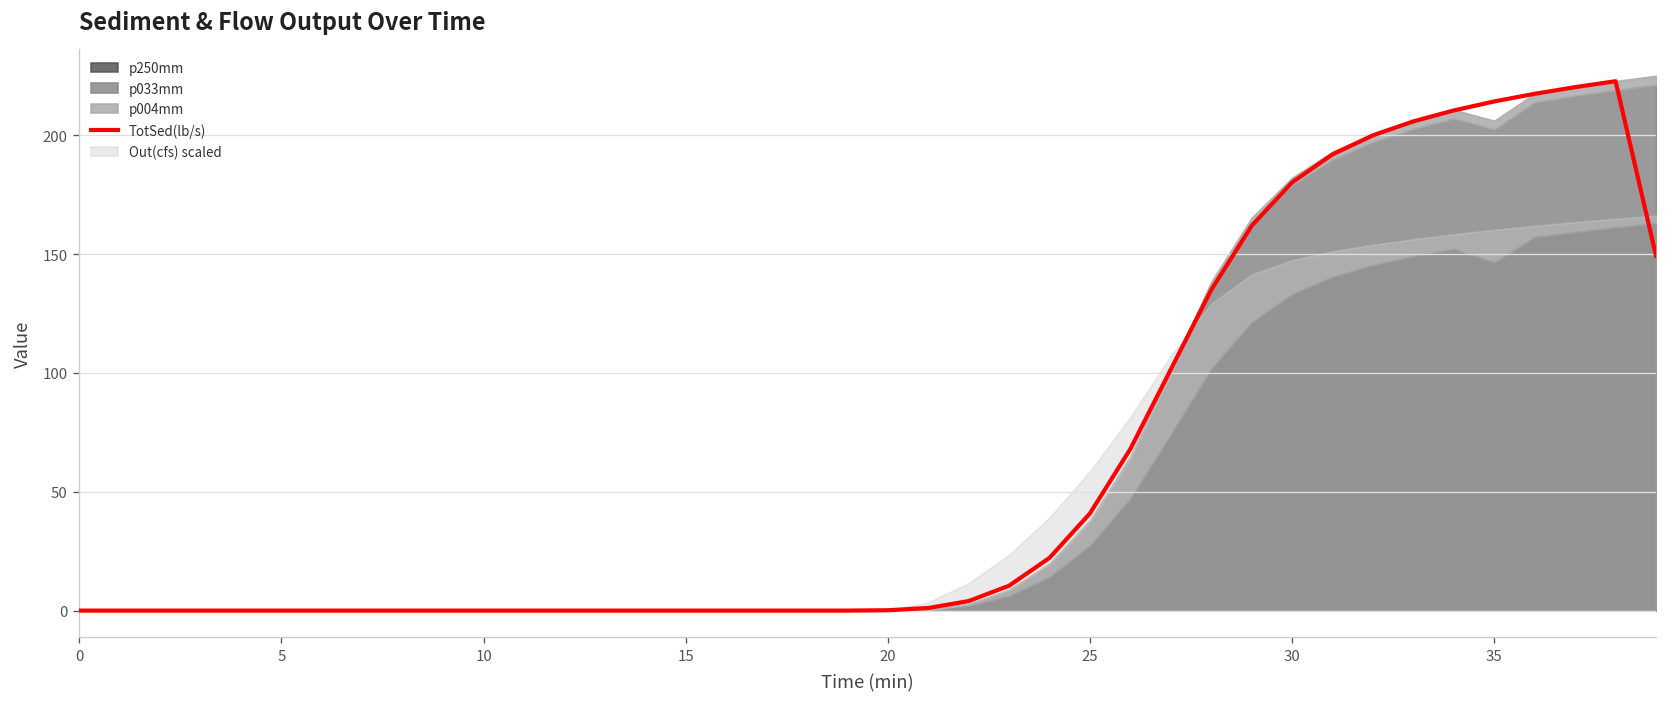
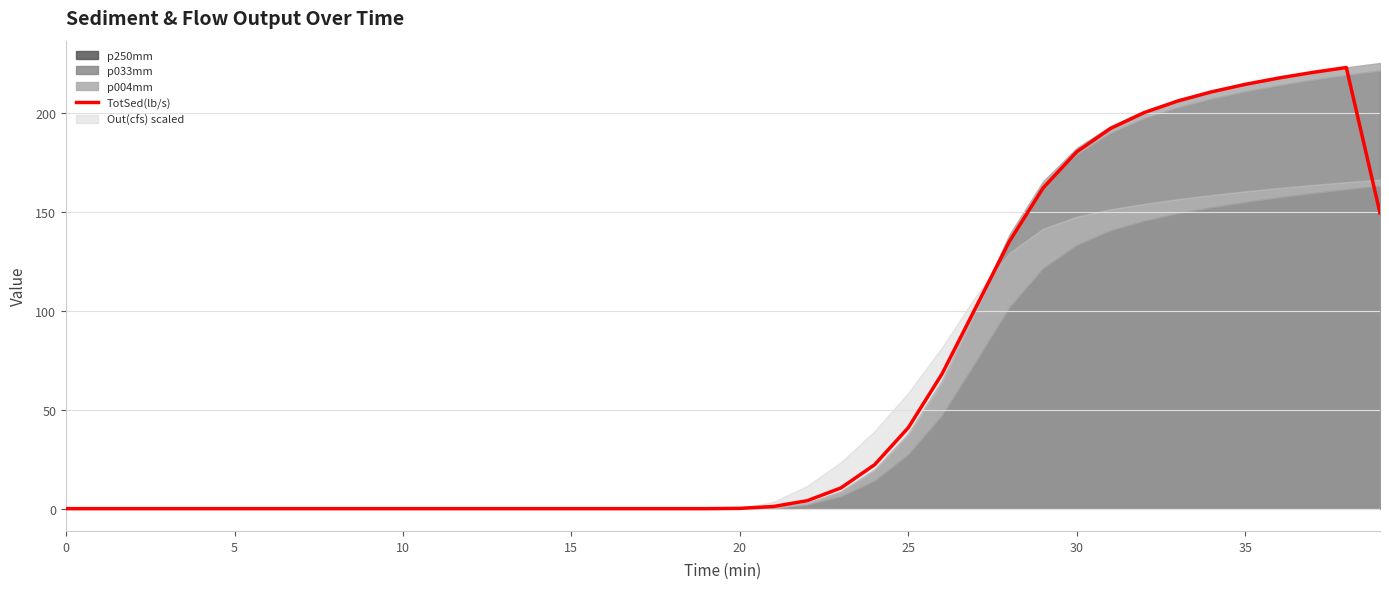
p250mm, 35: 147 -> 155
